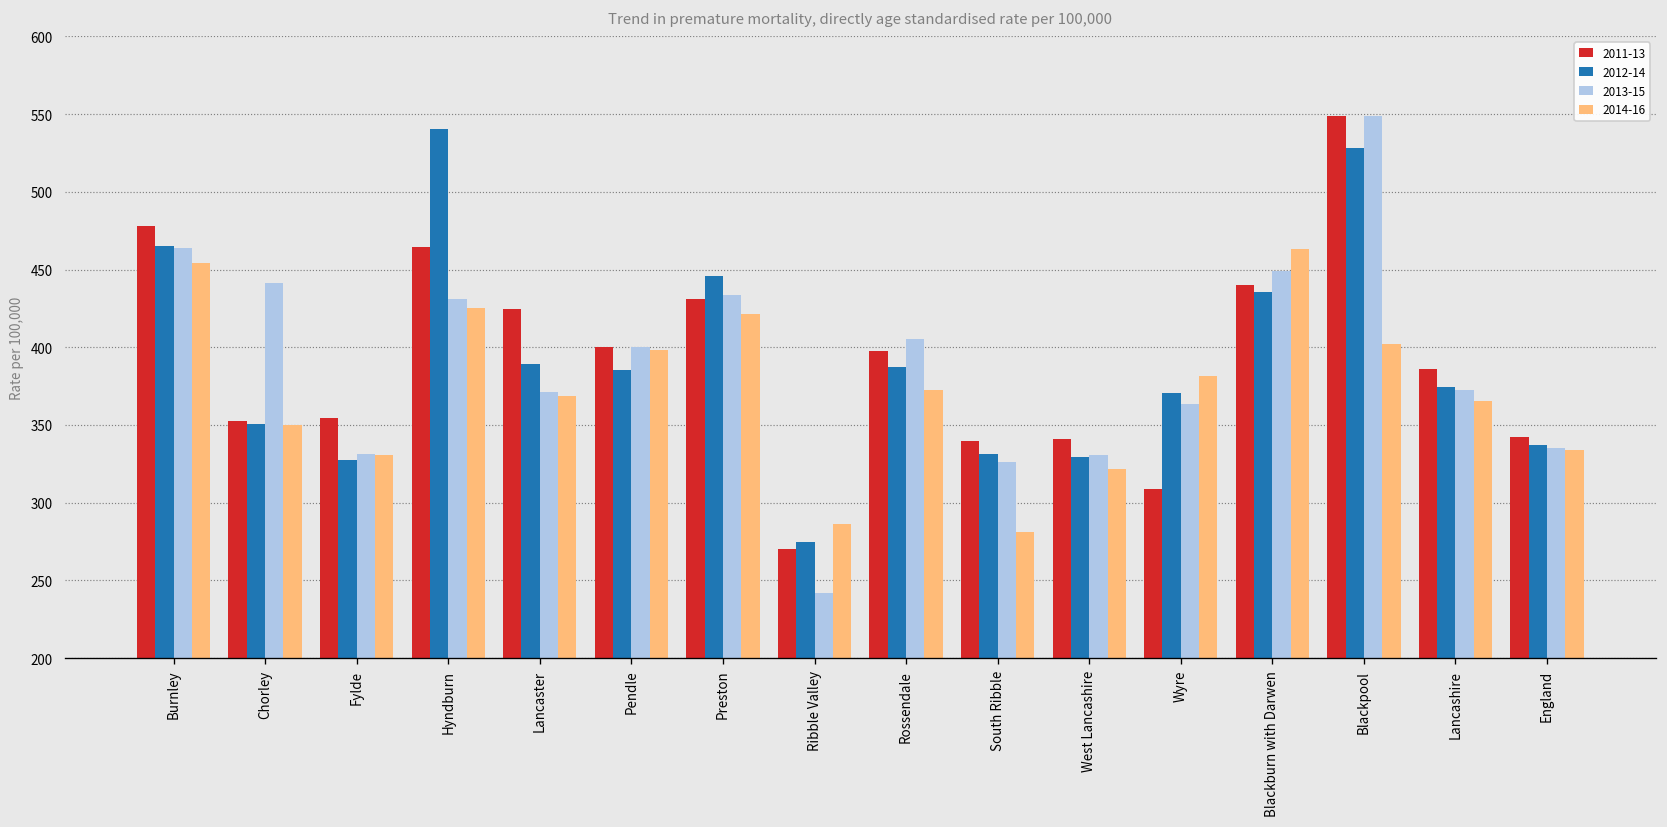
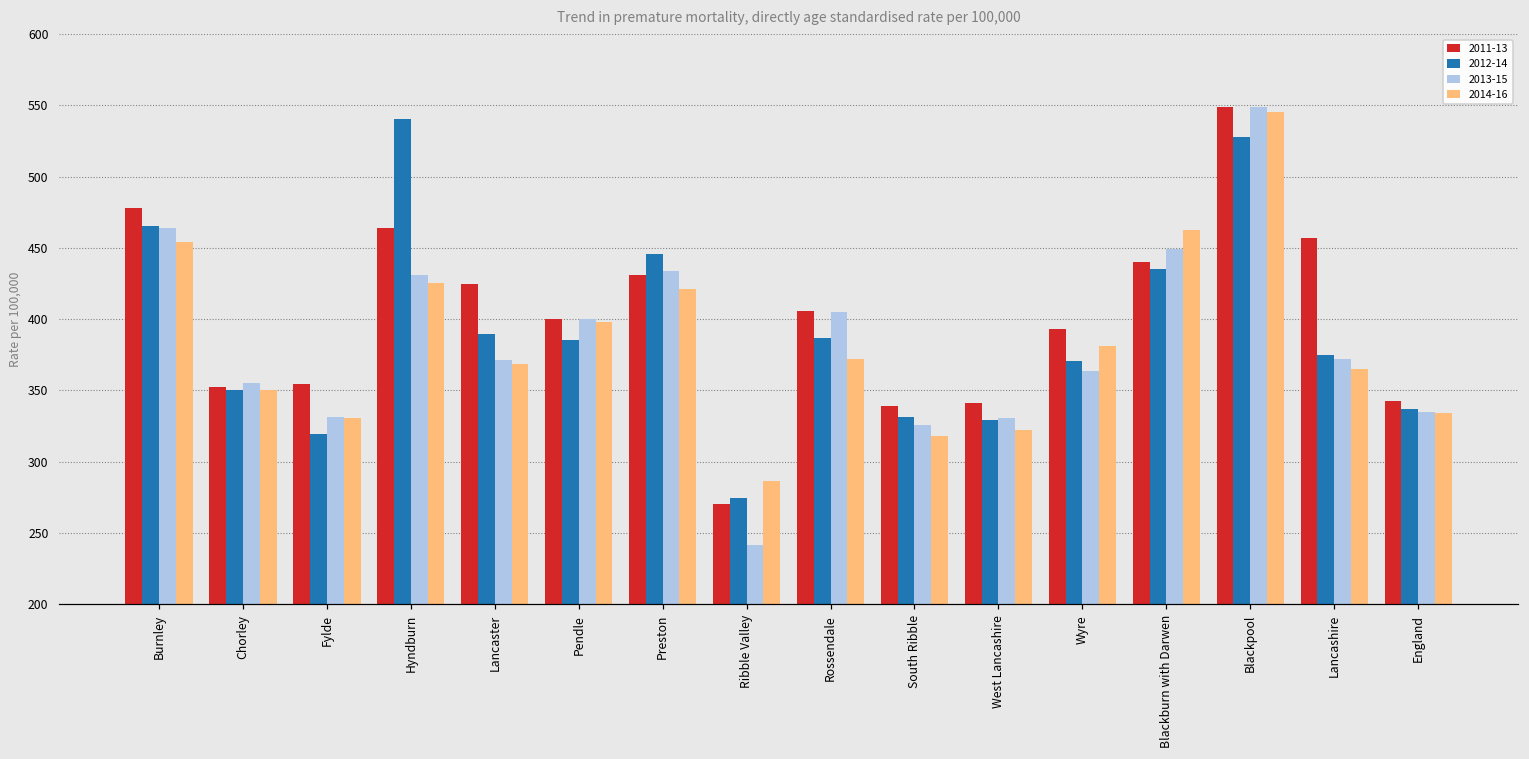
2013-15, Chorley: 442 -> 356
2012-14, Fylde: 327 -> 319
2011-13, Rossendale: 398 -> 406
2014-16, South Ribble: 281 -> 318
2011-13, Wyre: 309 -> 393
2014-16, Blackpool: 402 -> 546
2011-13, Lancashire: 386 -> 457
